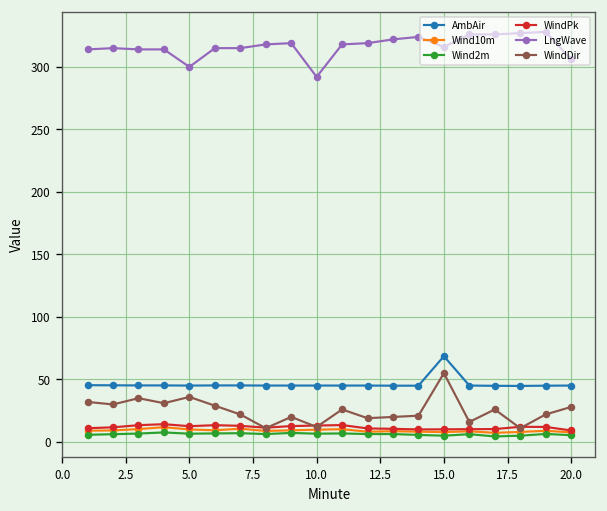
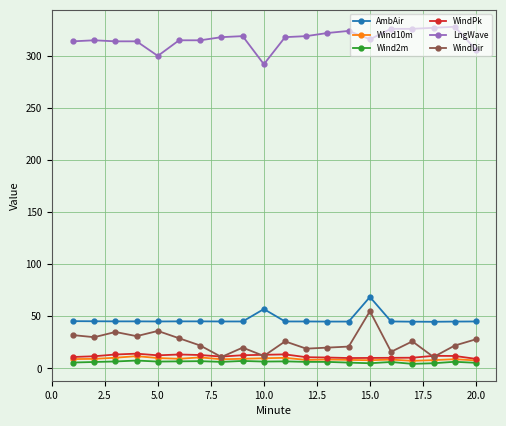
AmbAir, 10.0: 45 -> 57
